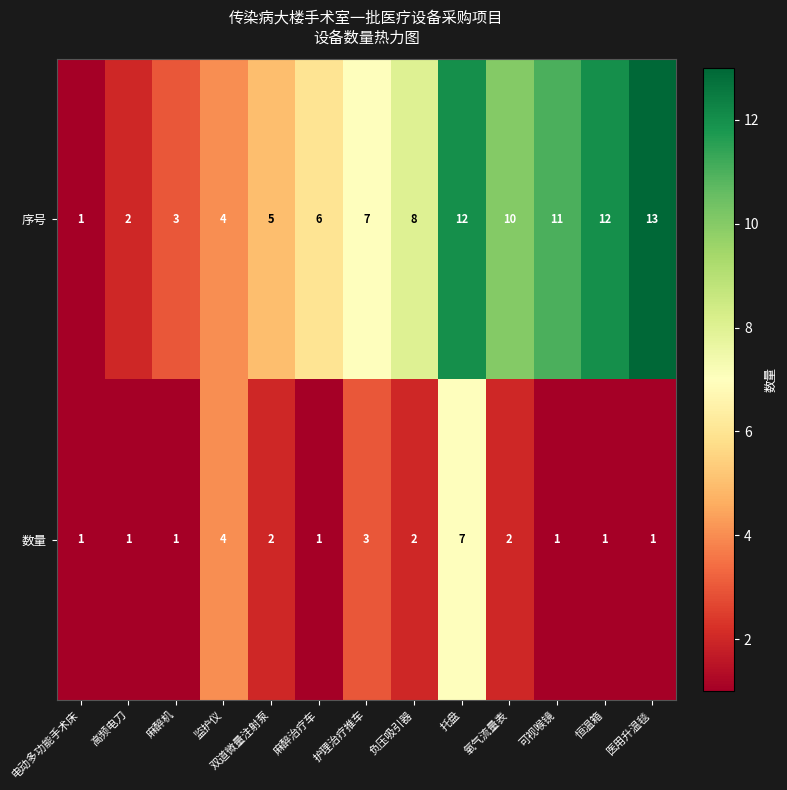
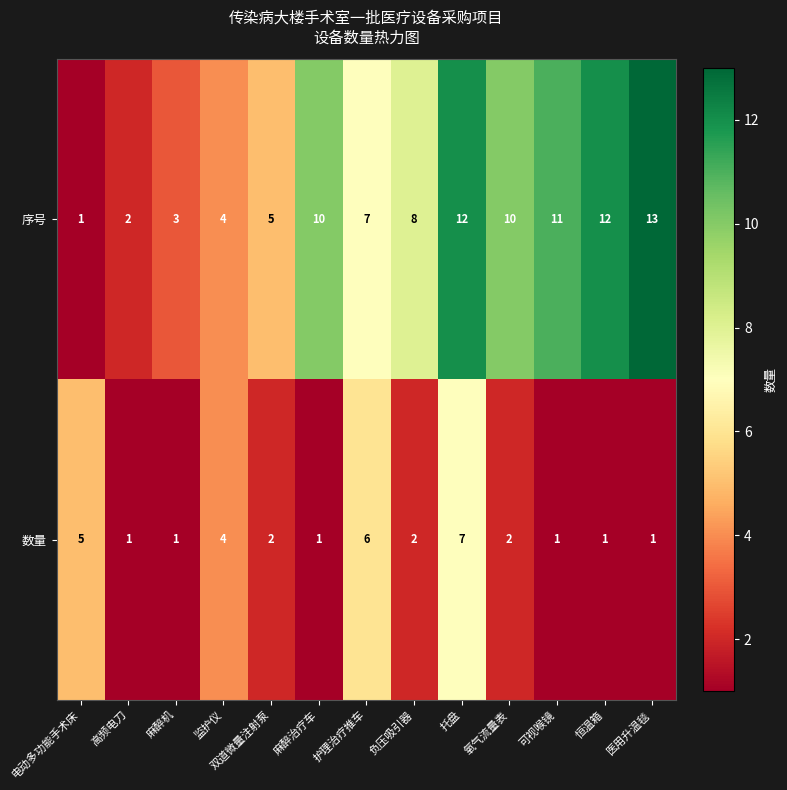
序号, 麻醉治疗车: 6 -> 10
数量, 电动多功能手术床: 1 -> 5
数量, 护理治疗推车: 3 -> 6
